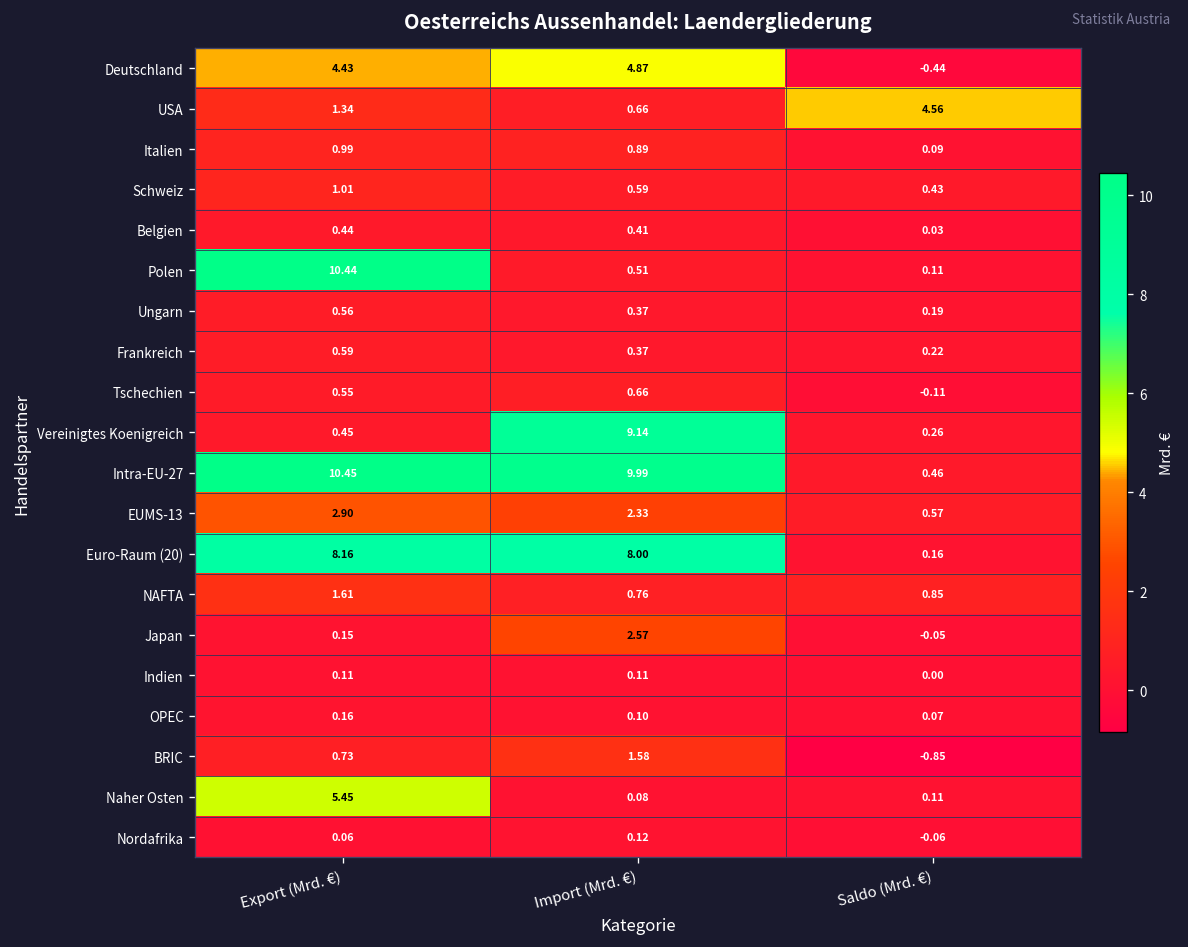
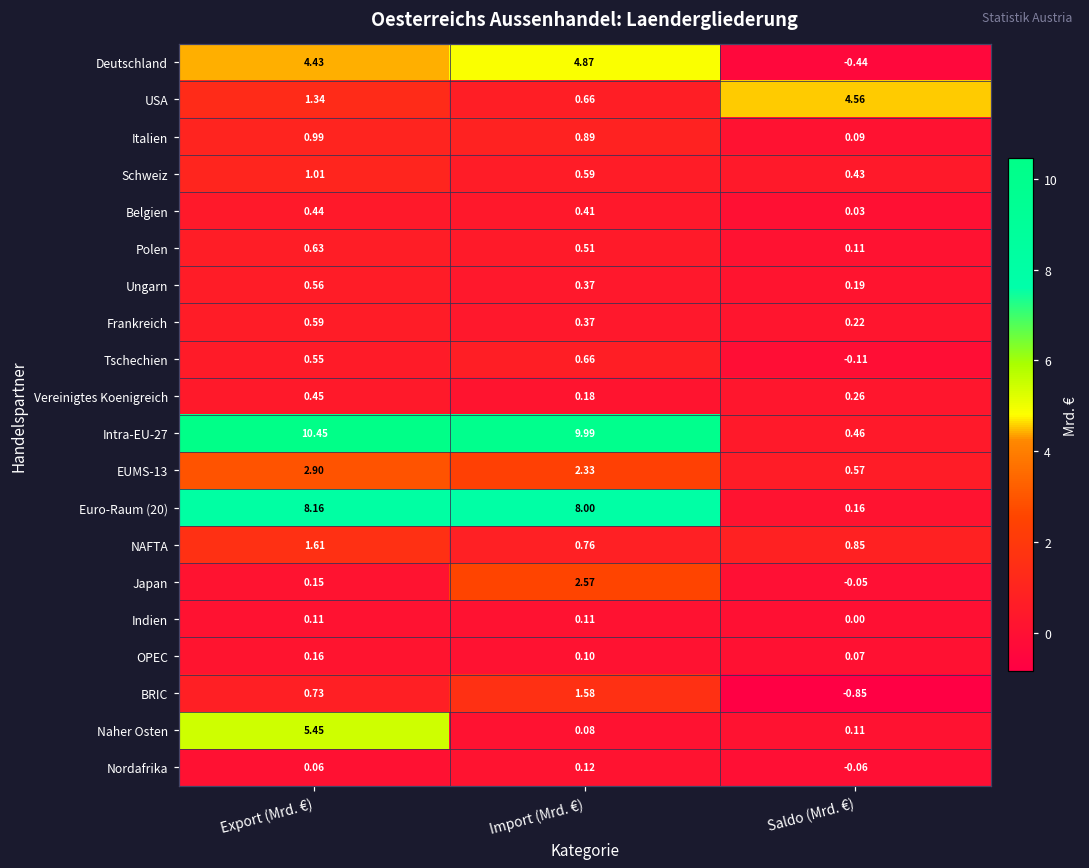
Polen, Export (Mrd. €): 10.44 -> 0.63
Vereinigtes Koenigreich, Import (Mrd. €): 9.14 -> 0.18
